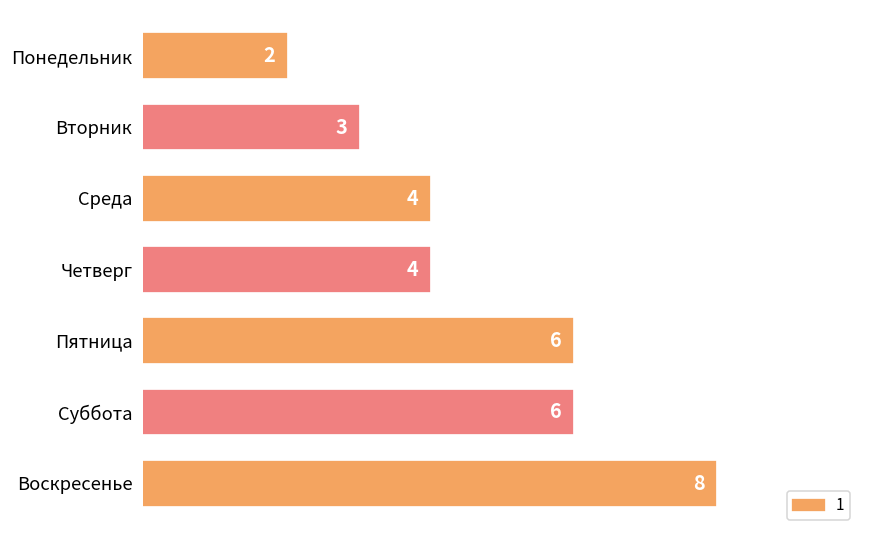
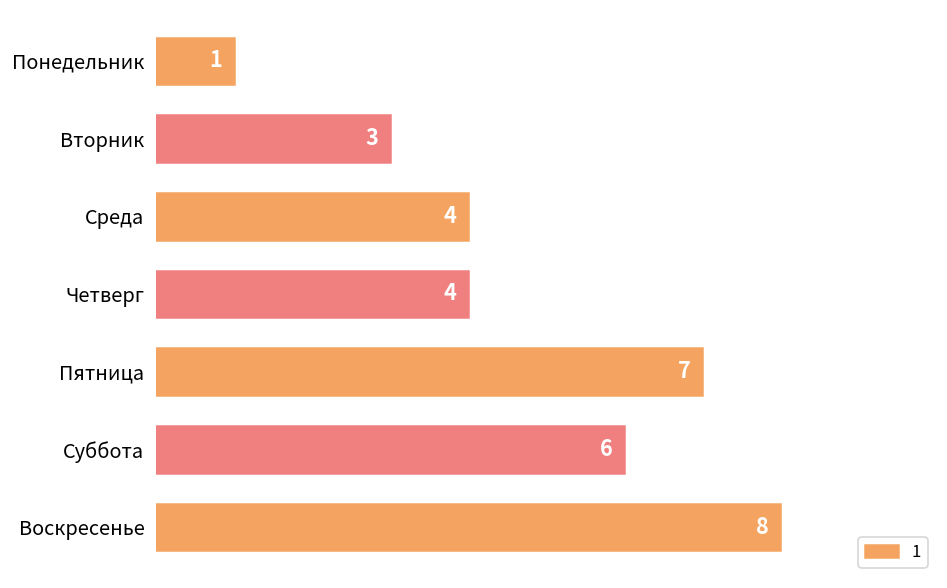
Понедельник: 2 -> 1
Пятница: 6 -> 7
